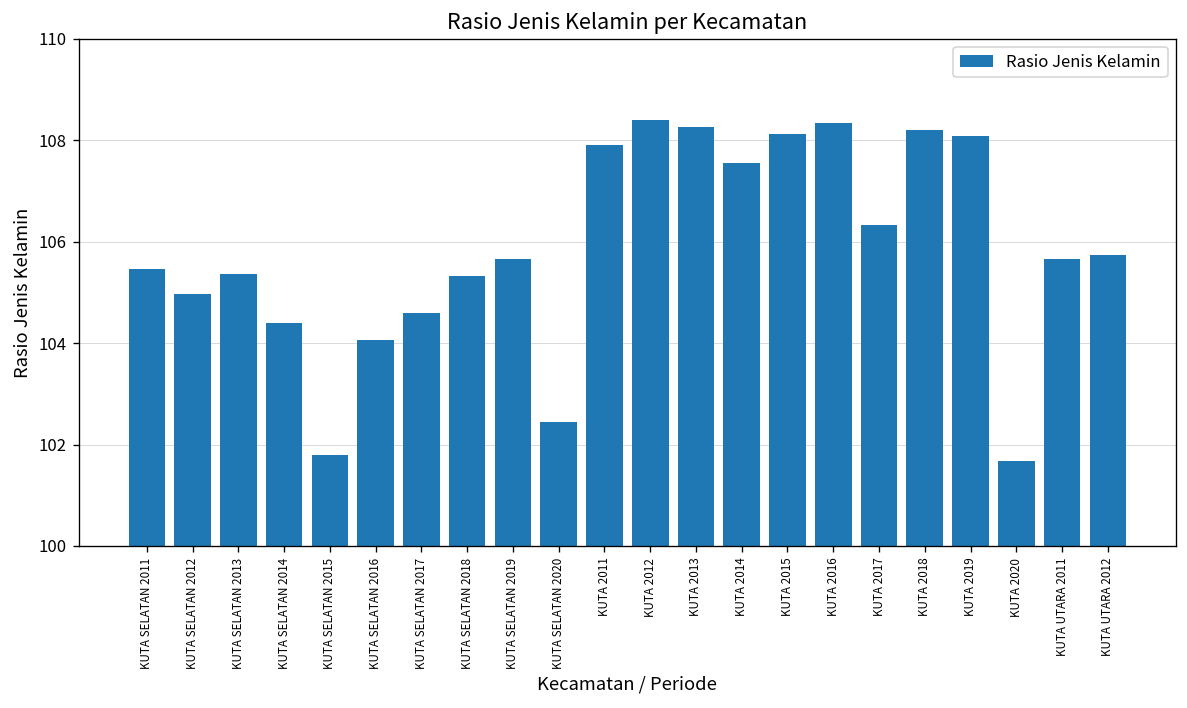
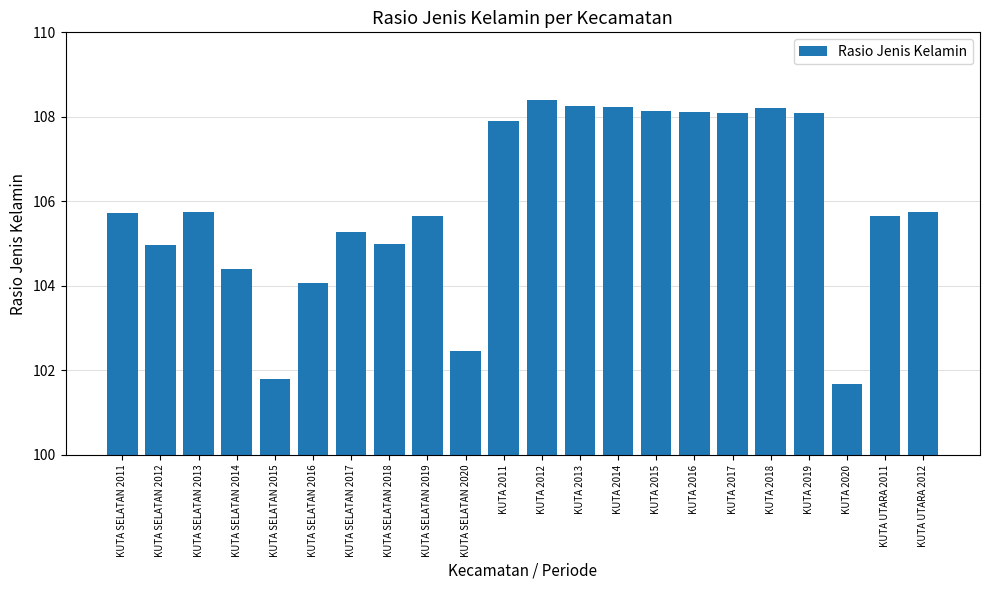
KUTA SELATAN 2011: 105.5 -> 105.7
KUTA SELATAN 2013: 105.4 -> 105.8
KUTA SELATAN 2017: 104.6 -> 105.3
KUTA SELATAN 2018: 105.3 -> 105.0
KUTA 2014: 107.6 -> 108.2
KUTA 2016: 108.3 -> 108.1
KUTA 2017: 106.3 -> 108.1
